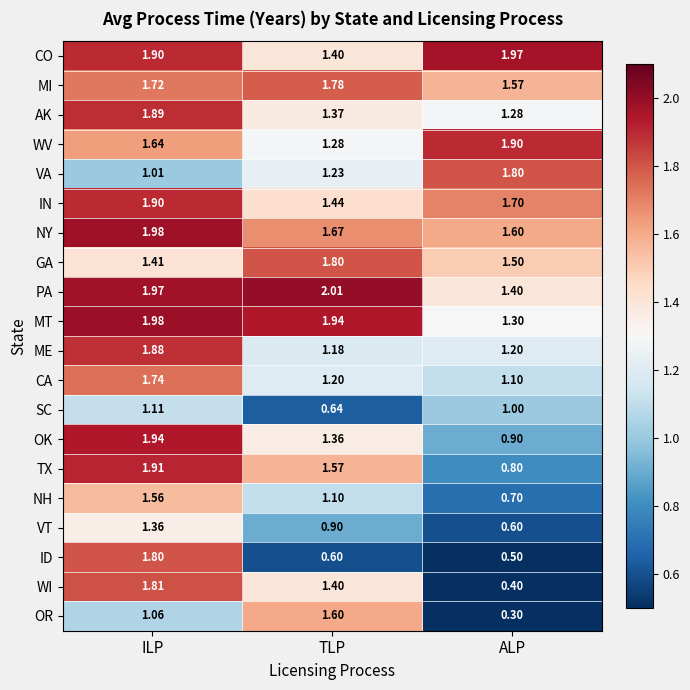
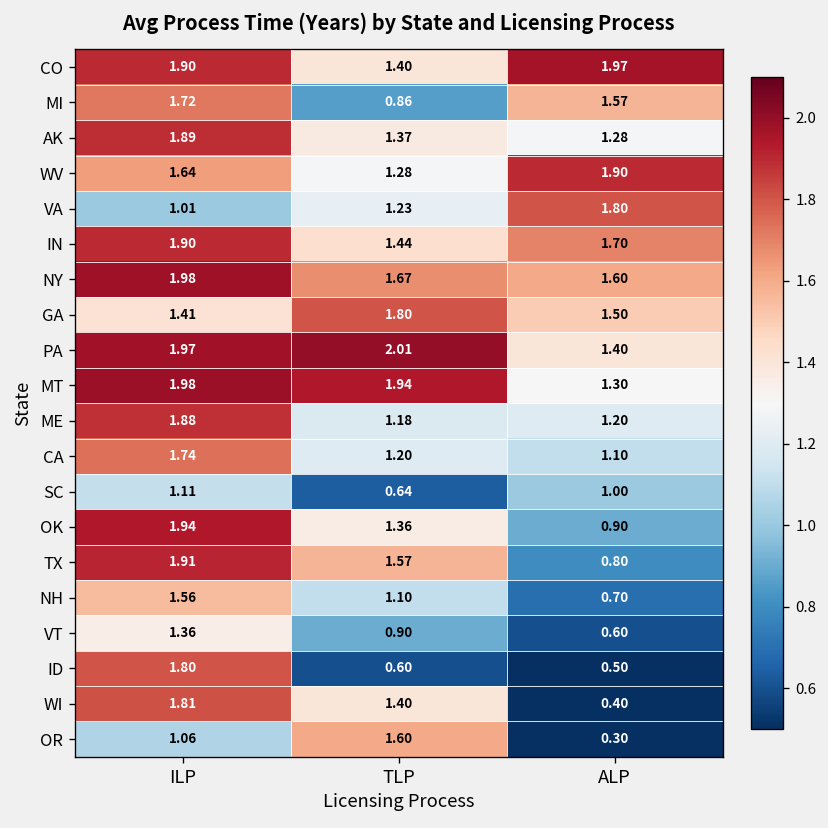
MI, TLP: 1.78 -> 0.86
